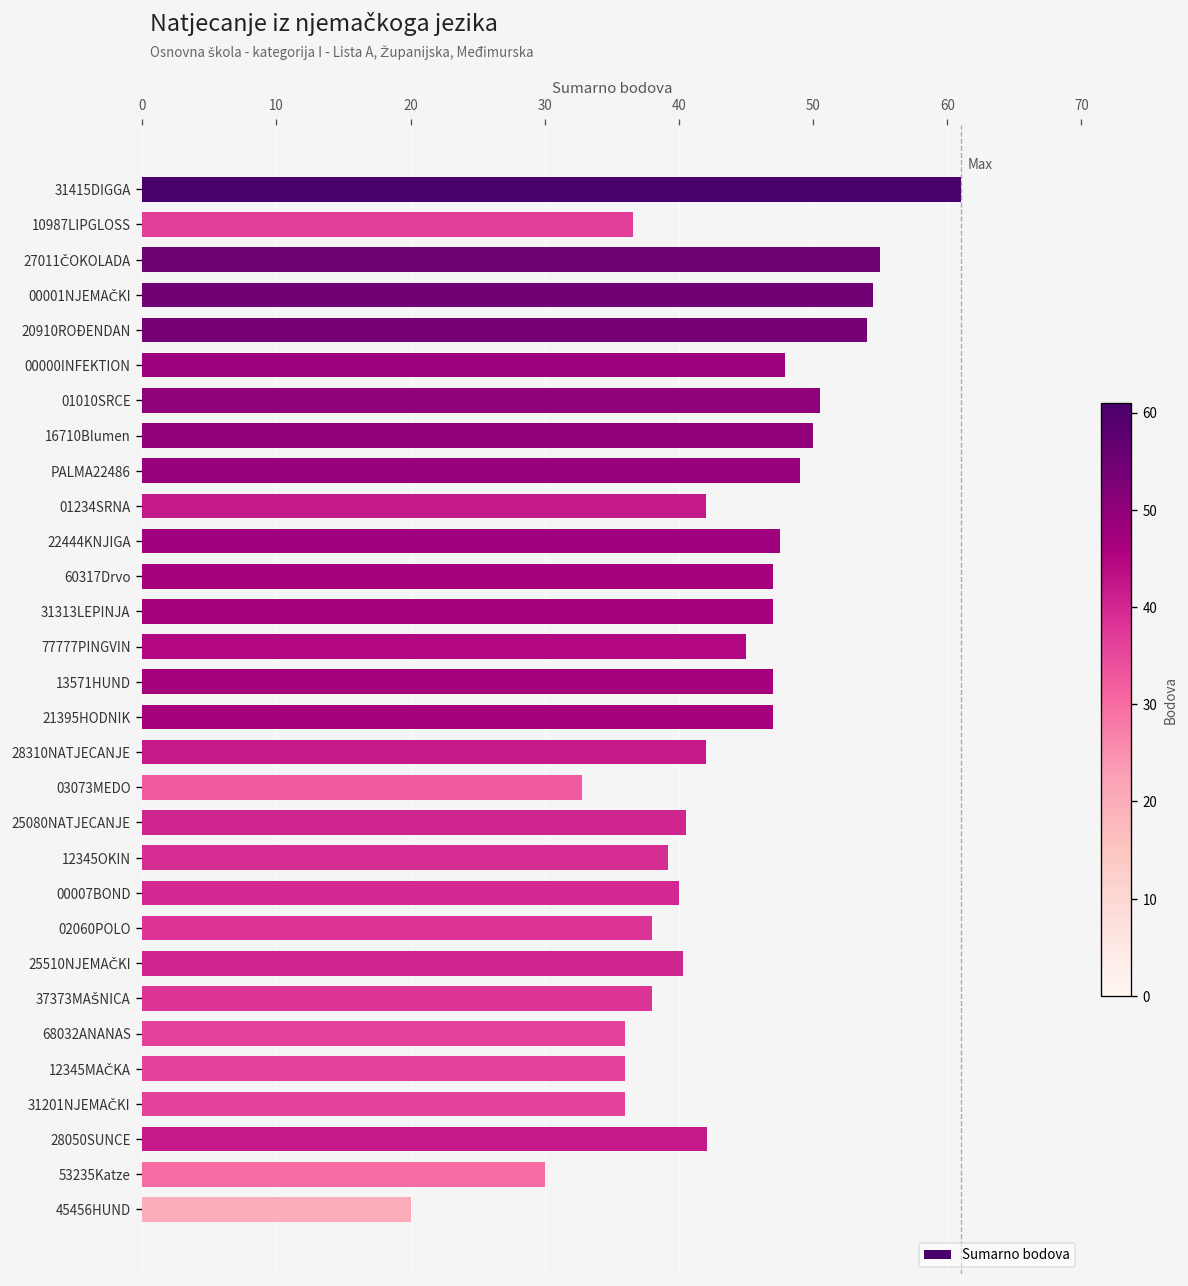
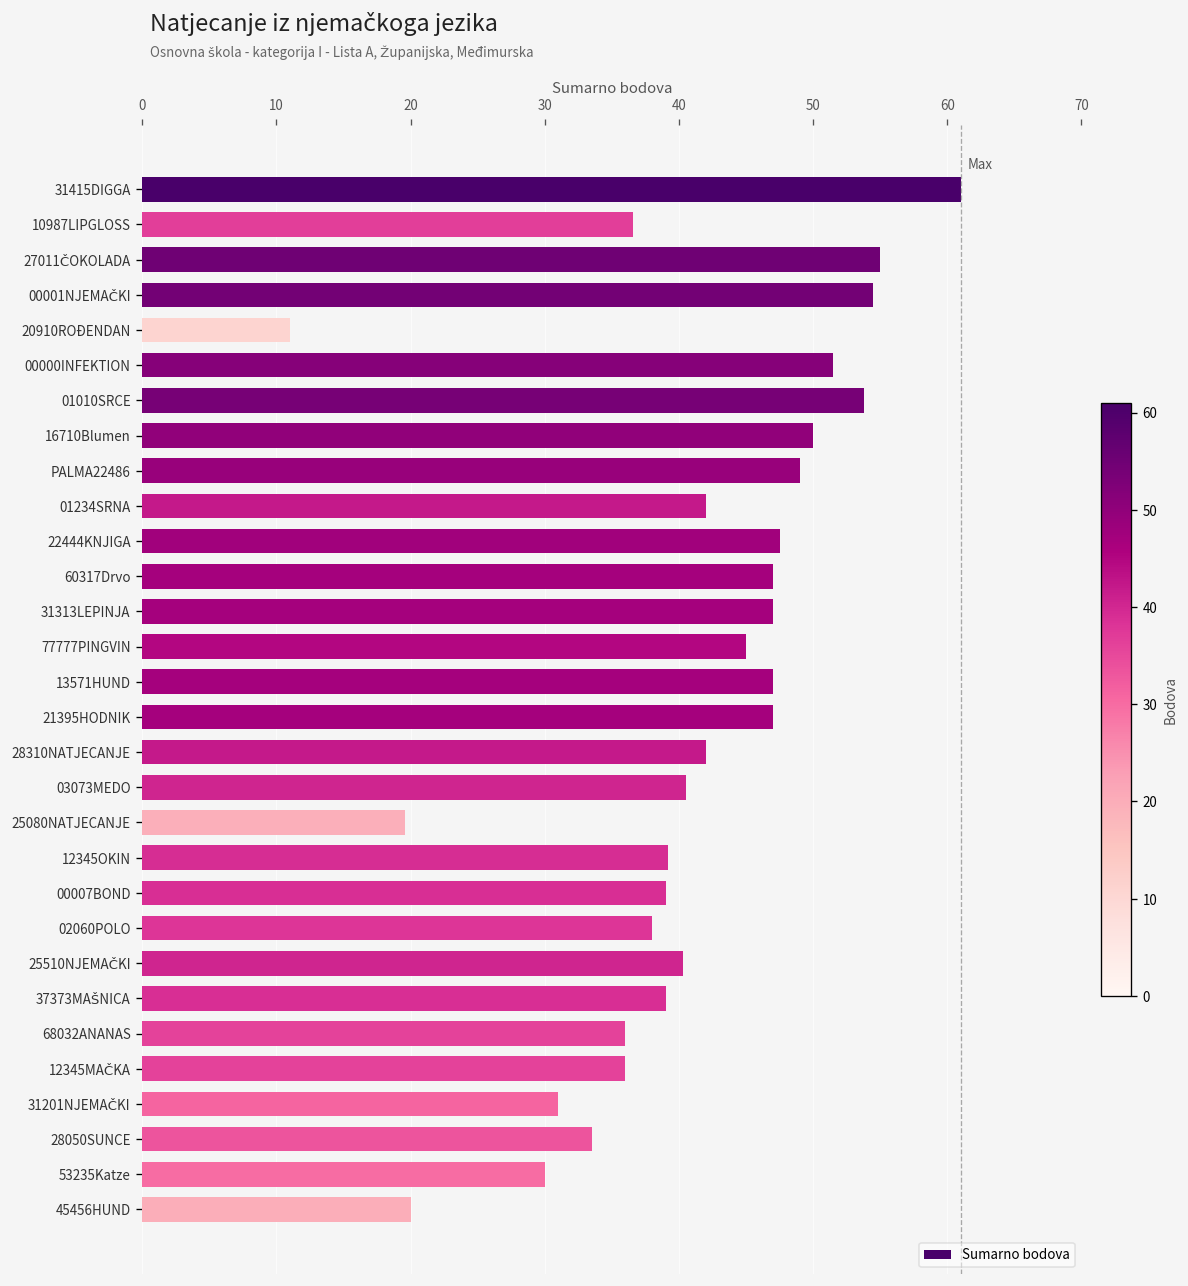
20910ROĐENDAN: 54 -> 11
00000INFEKTION: 47.9 -> 51.5
01010SRCE: 50.5 -> 53.8
03073MEDO: 32.8 -> 40.5
25080NATJECANJE: 40.5 -> 19.6
00007BOND: 40 -> 39
37373MAŠNICA: 38 -> 39
31201NJEMAČKI: 36 -> 31
28050SUNCE: 42.1 -> 33.5
